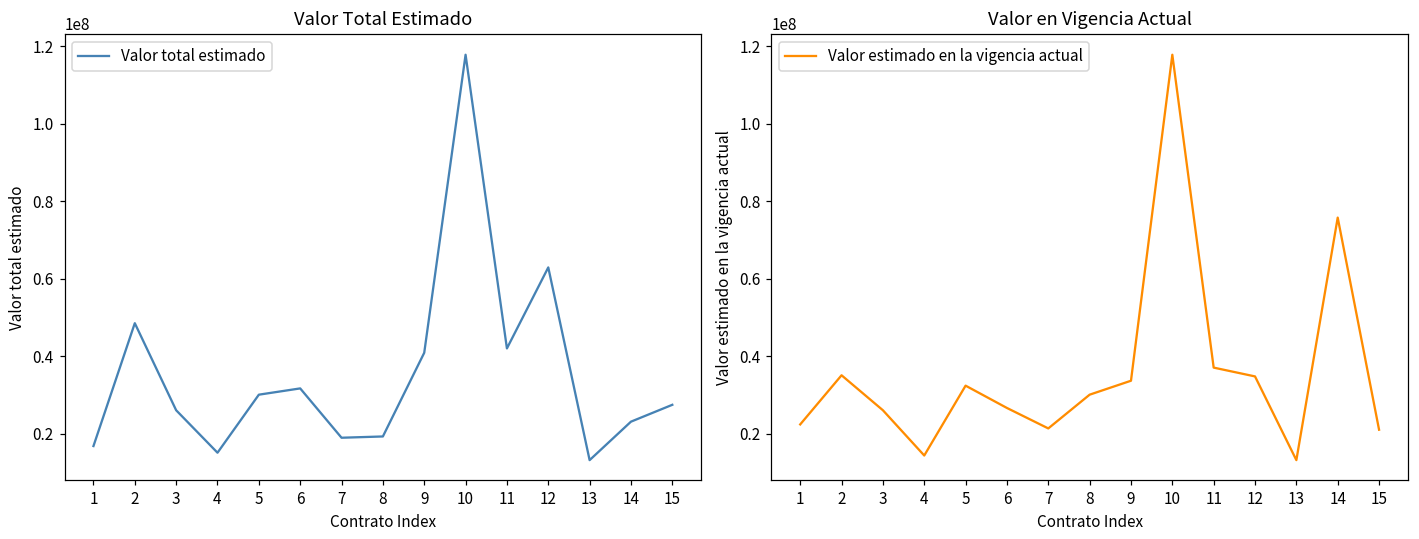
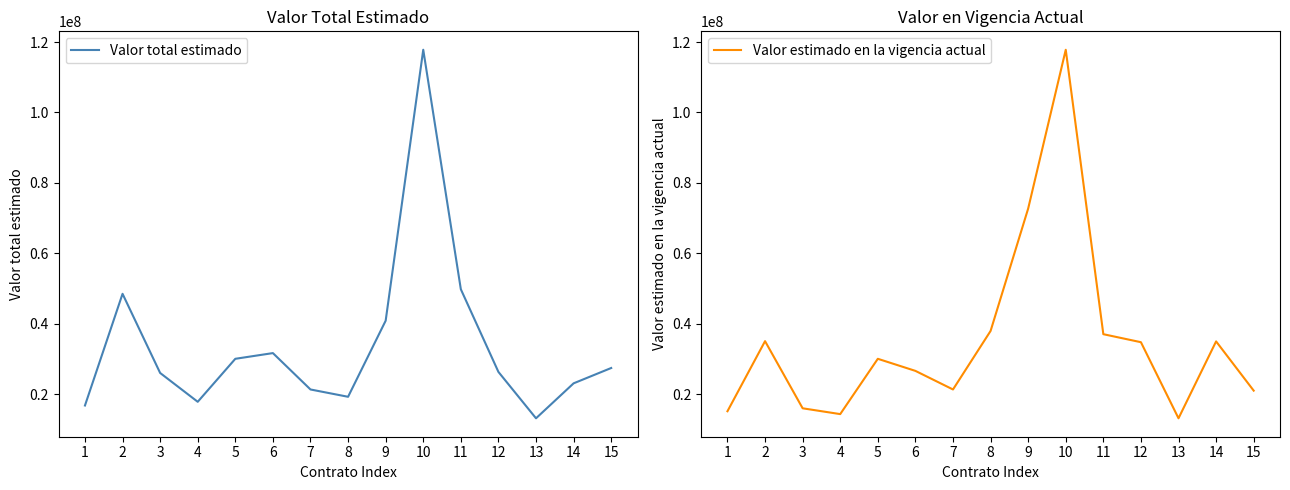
Valor Total Estimado, 4: 15000000 -> 18000000
Valor Total Estimado, 7: 19000000 -> 21000000
Valor Total Estimado, 11: 42000000 -> 50000000
Valor Total Estimado, 12: 63000000 -> 26000000
Valor en Vigencia Actual, 1: 22000000 -> 15000000
Valor en Vigencia Actual, 3: 26000000 -> 16000000
Valor en Vigencia Actual, 5: 32000000 -> 30000000
Valor en Vigencia Actual, 8: 30000000 -> 38000000
Valor en Vigencia Actual, 9: 34000000 -> 73000000
Valor en Vigencia Actual, 14: 76000000 -> 35000000
